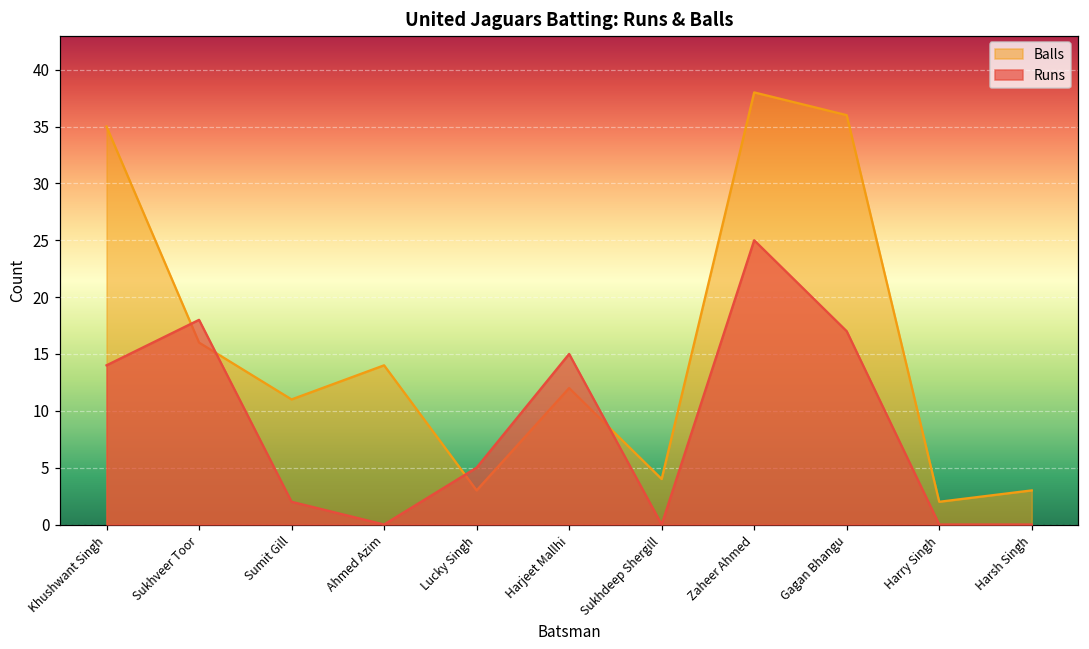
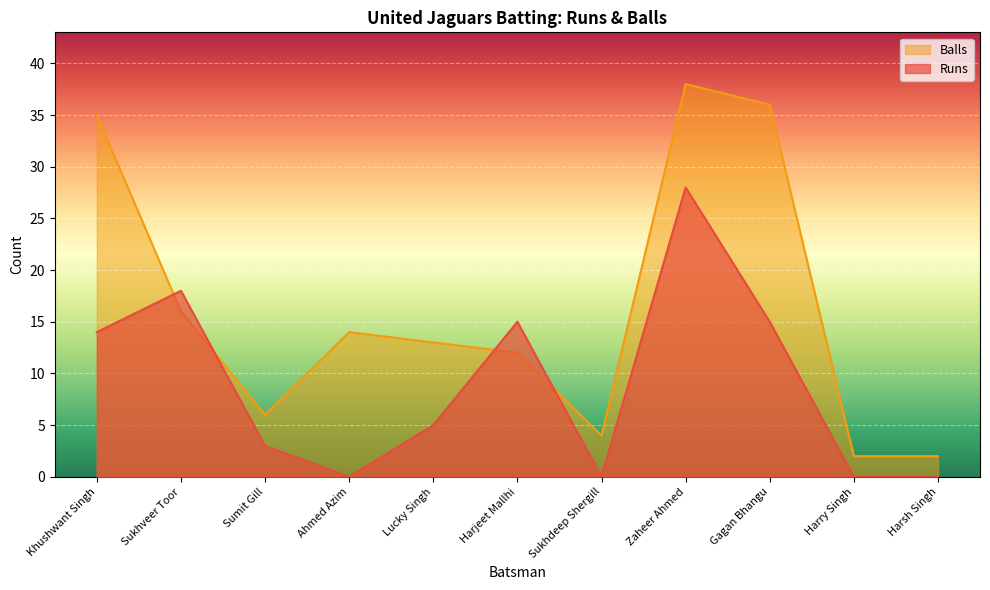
Balls, Sumit Gill: 11 -> 6
Runs, Sumit Gill: 2 -> 3
Balls, Lucky Singh: 3 -> 13
Runs, Zaheer Ahmed: 25 -> 28
Runs, Gagan Bhangu: 17 -> 15
Balls, Harsh Singh: 3 -> 2
